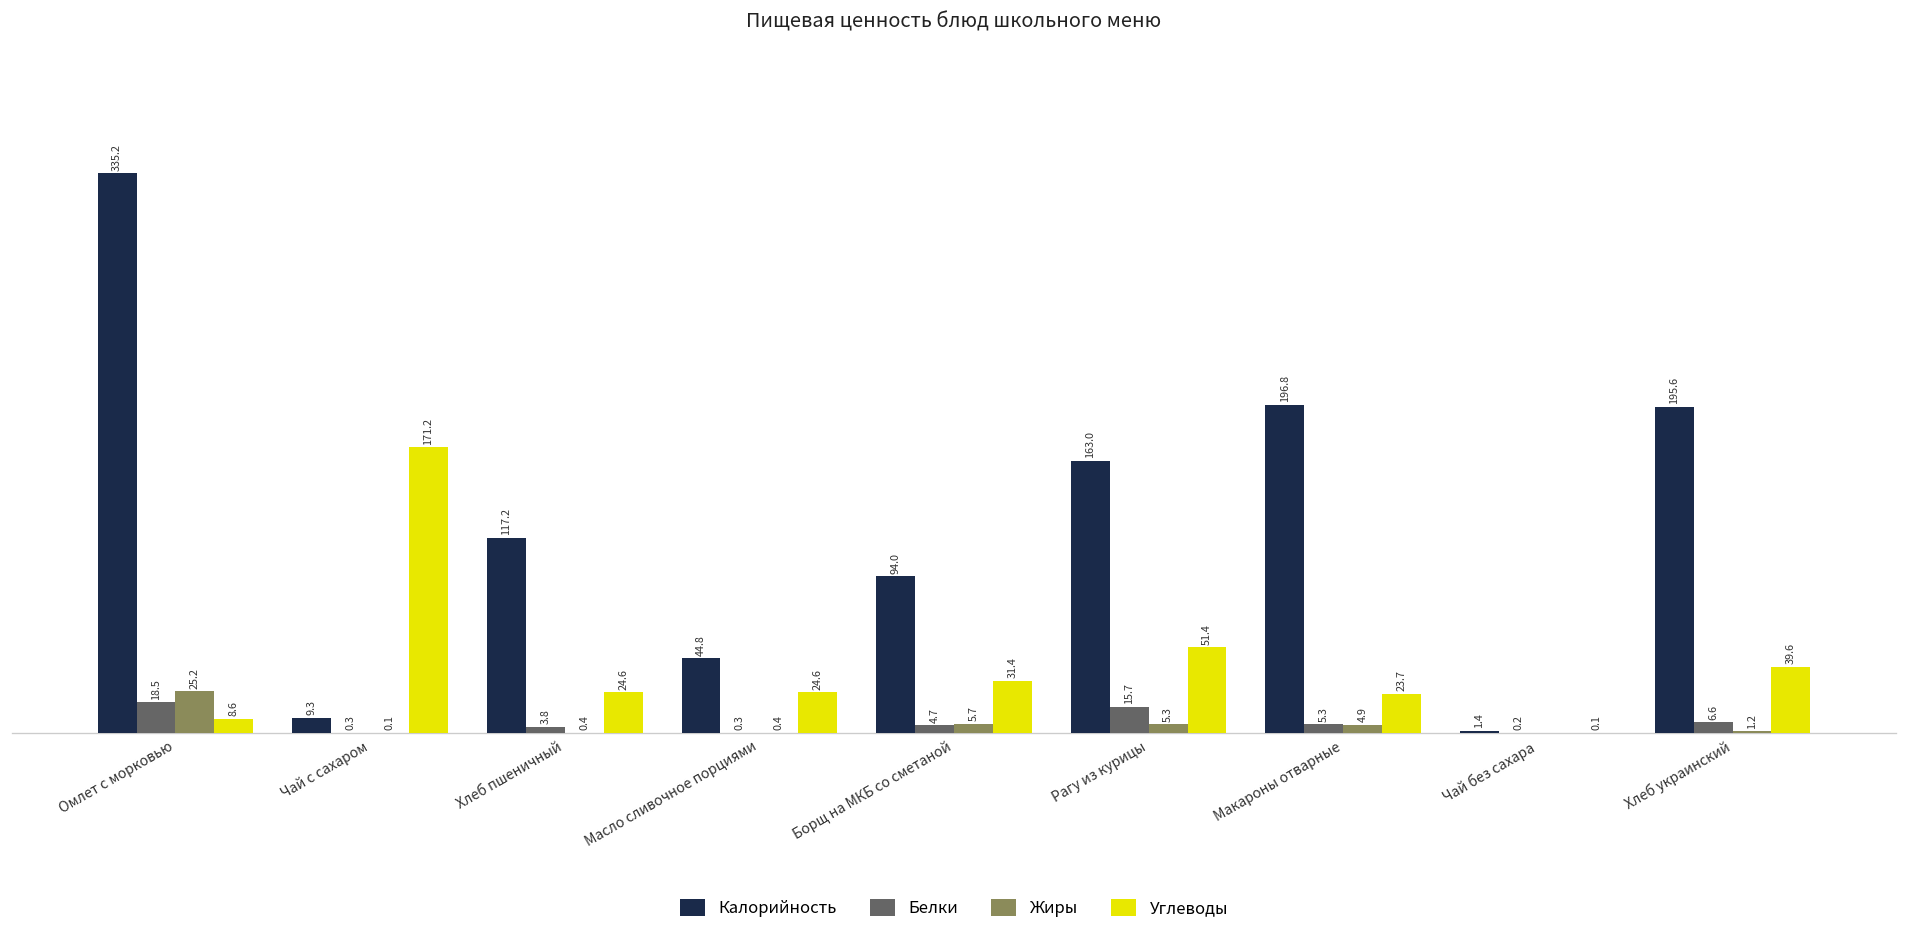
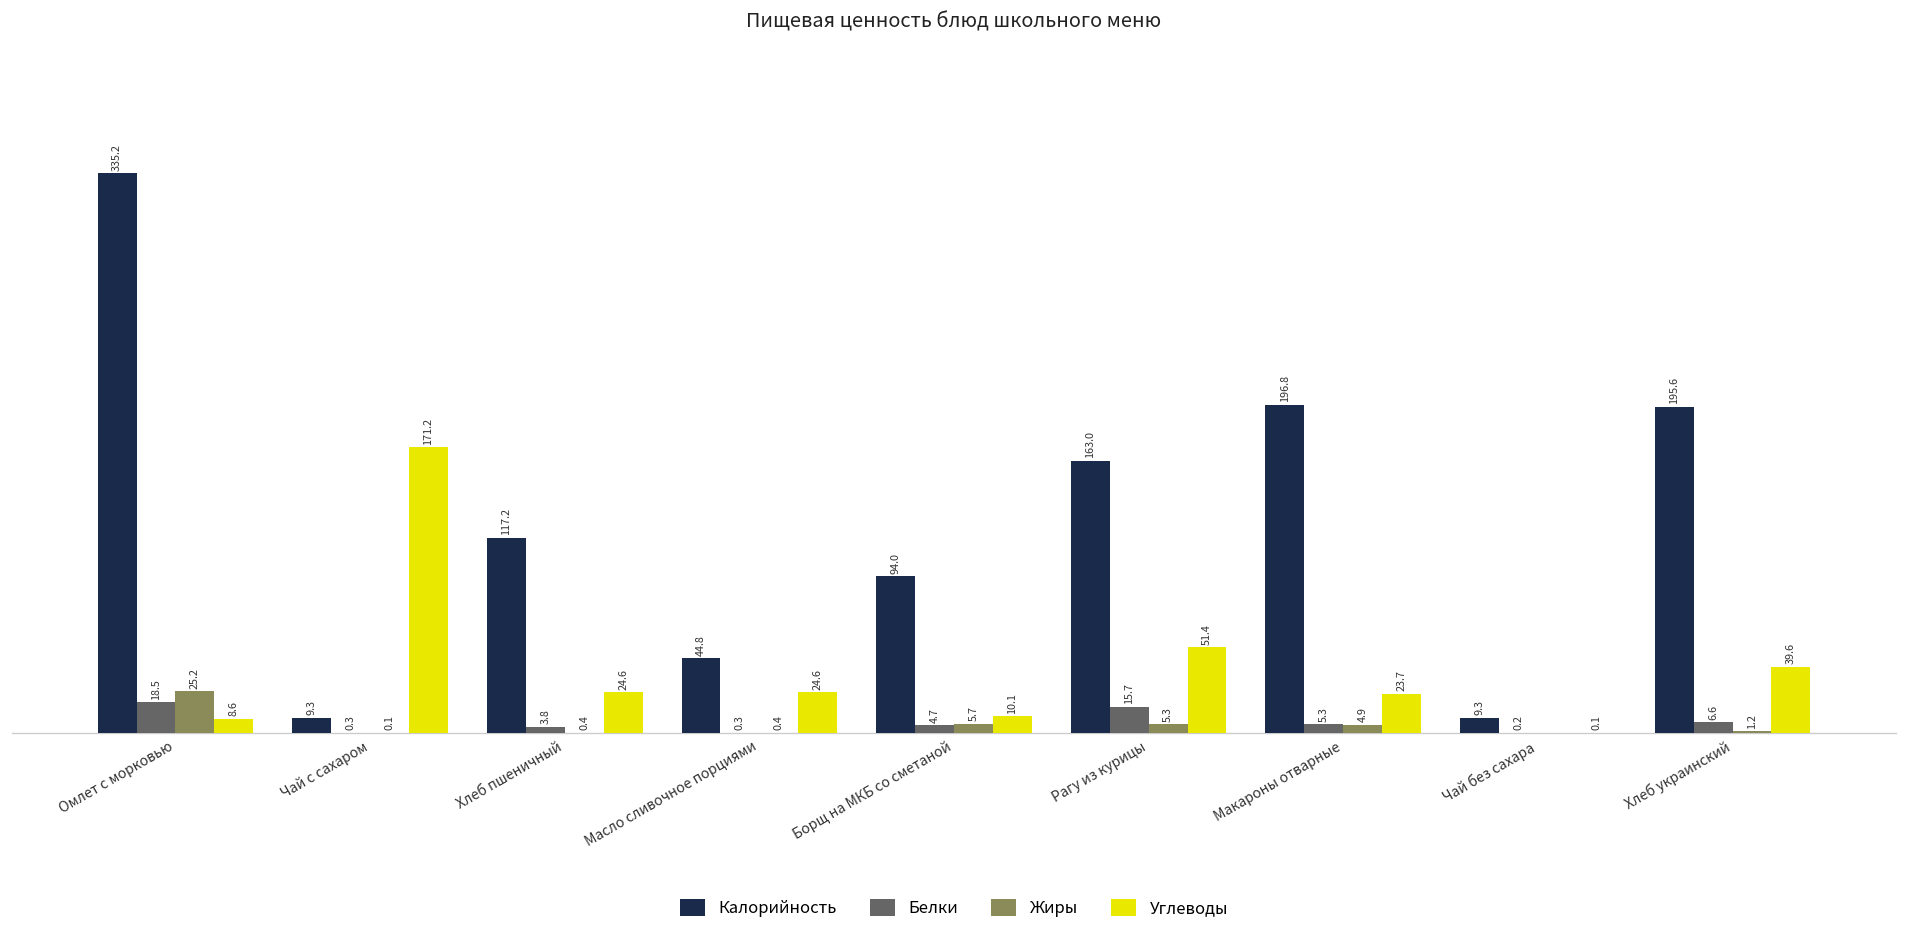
Углеводы, Борщ на МКБ со сметаной: 31.4 -> 10.1
Калорийность, Чай без сахара: 1.4 -> 9.3
